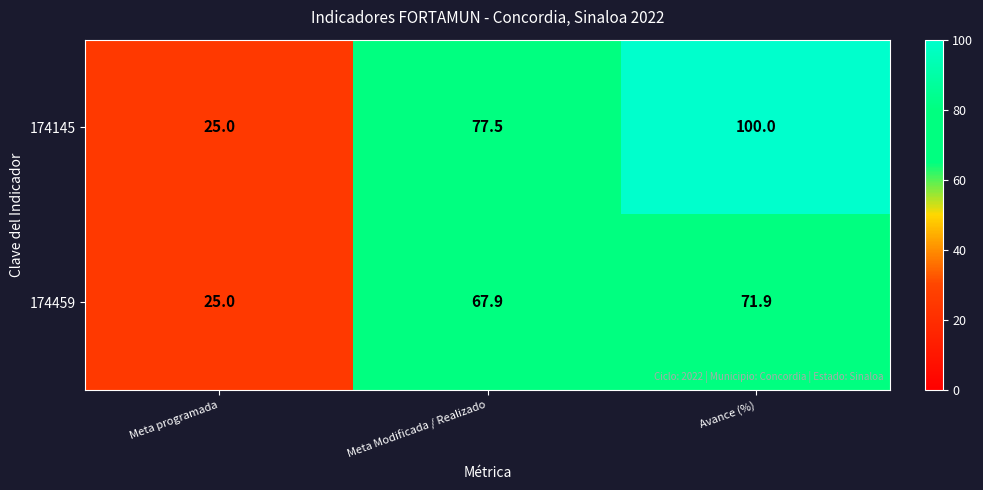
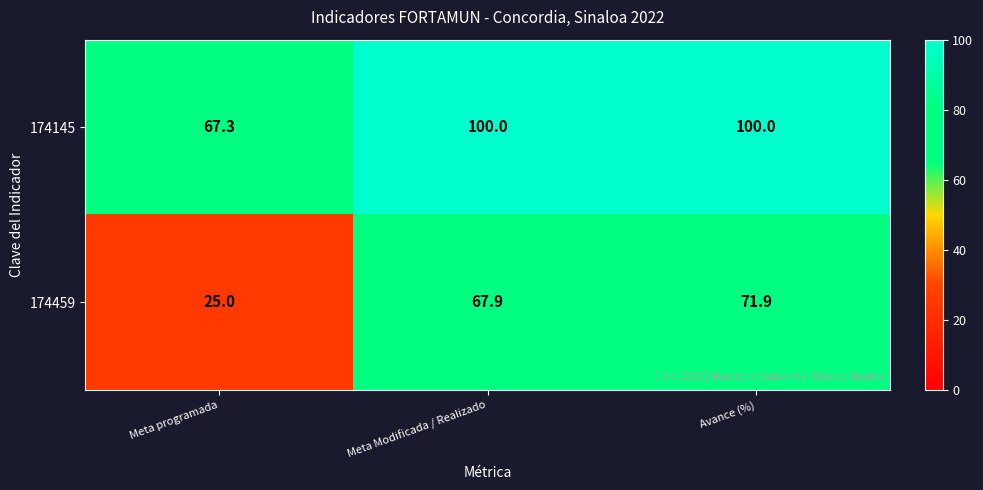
174145, Meta programada: 25.0 -> 67.3
174145, Meta Modificada / Realizado: 77.5 -> 100.0
